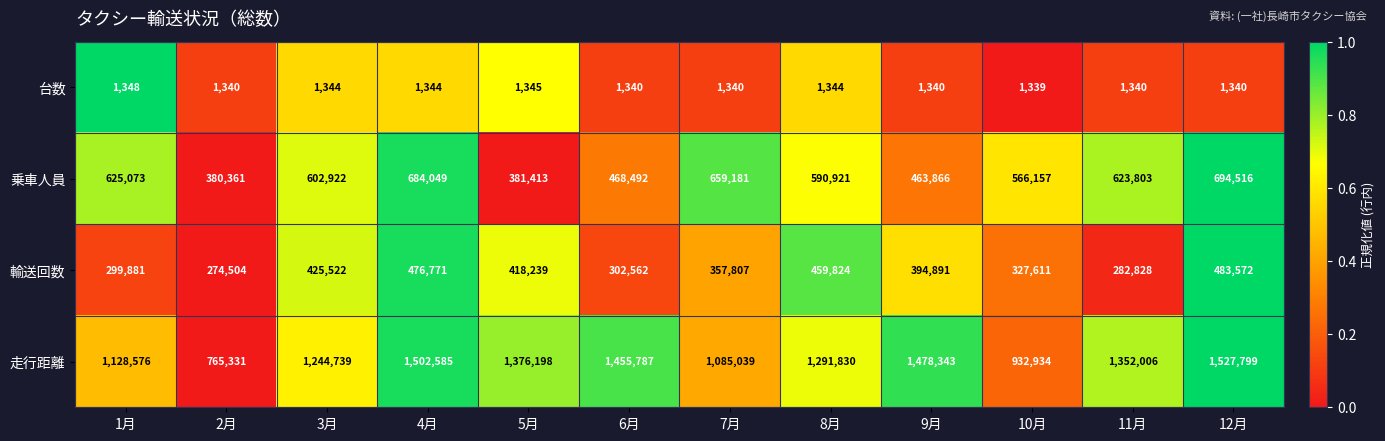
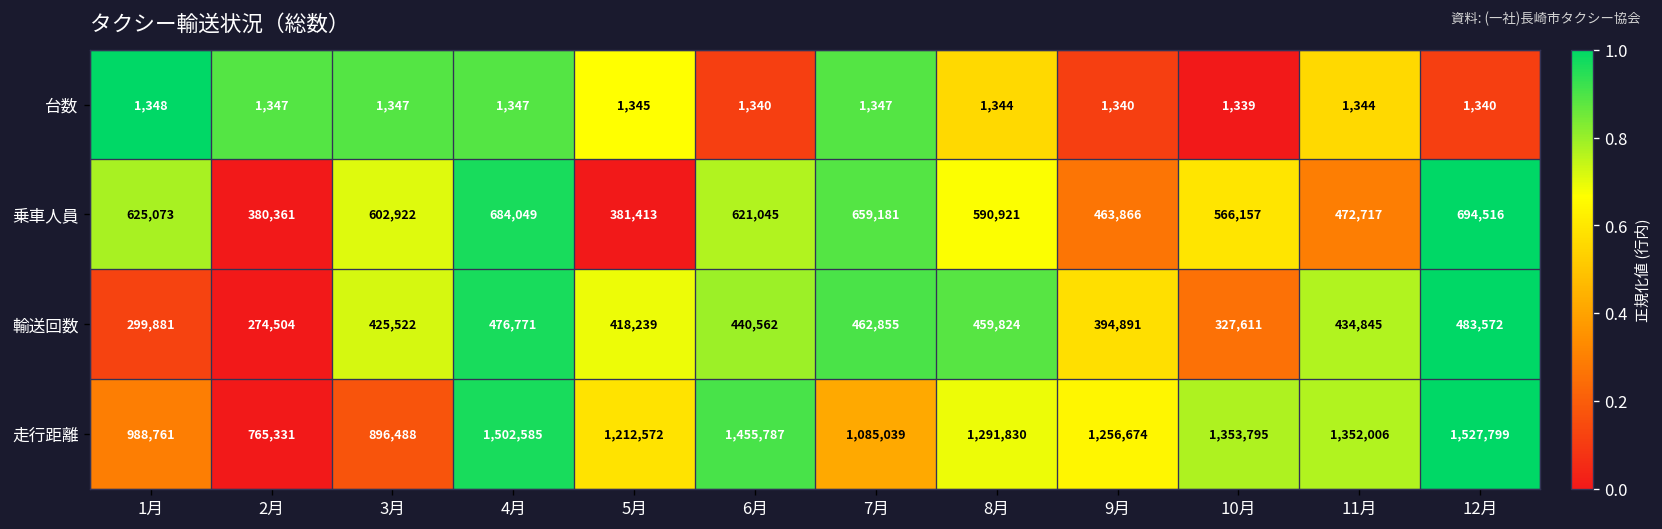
台数, 2月: 1,340 -> 1,347
台数, 3月: 1,344 -> 1,347
台数, 4月: 1,344 -> 1,347
台数, 7月: 1,340 -> 1,347
台数, 11月: 1,340 -> 1,344
乗車人員, 6月: 468,492 -> 621,045
乗車人員, 11月: 623,803 -> 472,717
輸送回数, 6月: 302,562 -> 440,562
輸送回数, 7月: 357,807 -> 462,855
輸送回数, 11月: 282,828 -> 434,845
走行距離, 1月: 1,128,576 -> 988,761
走行距離, 3月: 1,244,739 -> 896,488
走行距離, 5月: 1,376,198 -> 1,212,572
走行距離, 9月: 1,478,343 -> 1,256,674
走行距離, 10月: 932,934 -> 1,353,795
